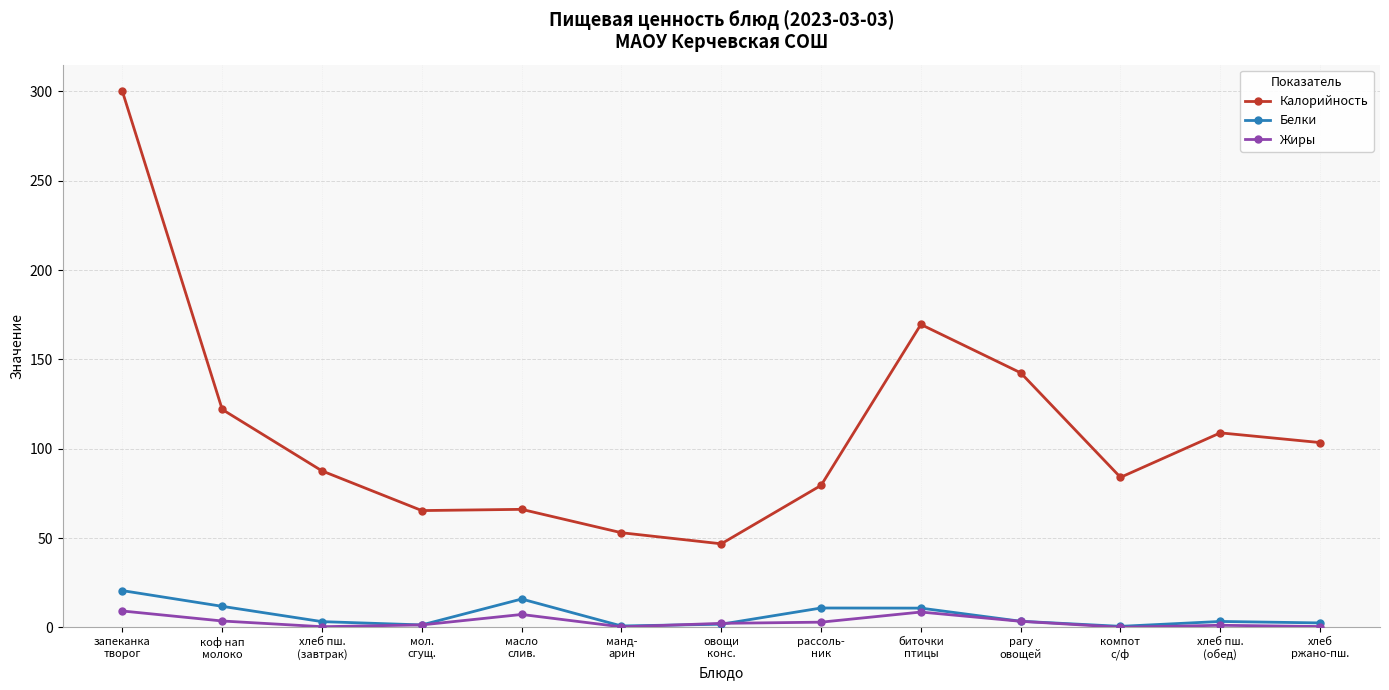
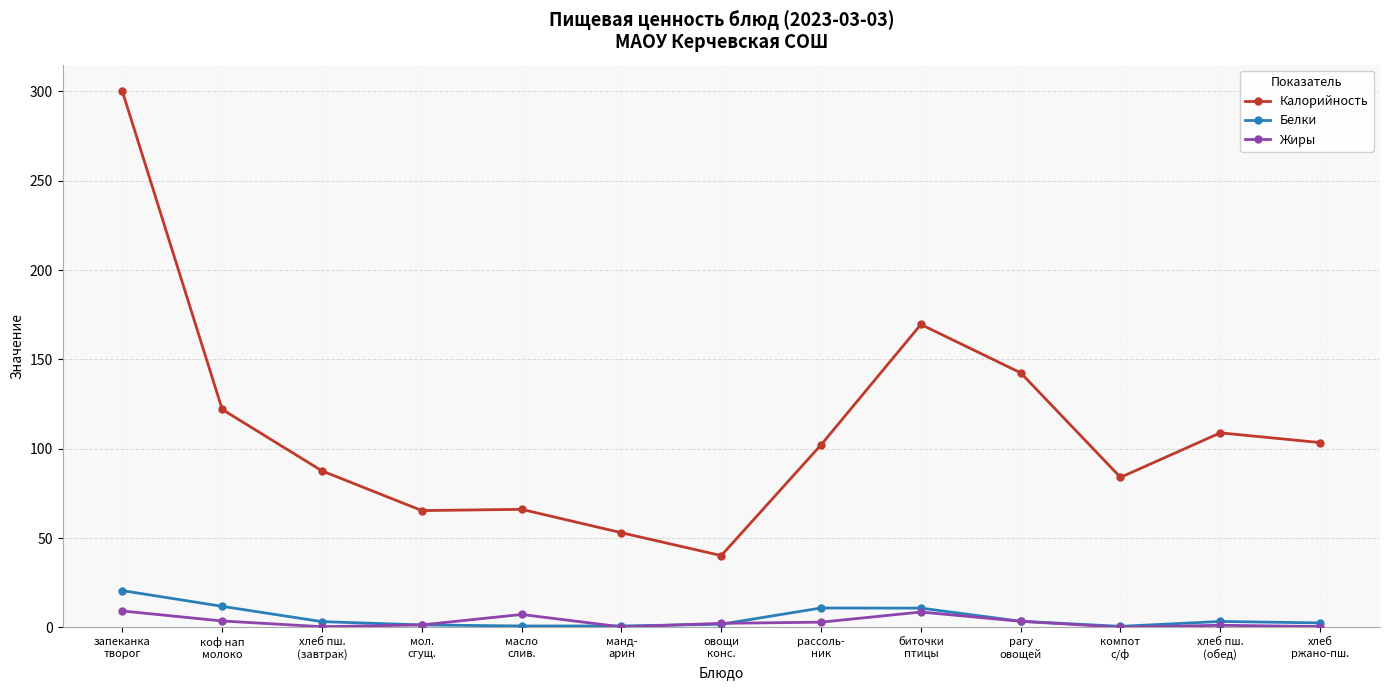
Белки, масло слив.: 16 -> 1
Калорийность, овощи конс.: 47 -> 40
Калорийность, рассоль- ник: 80 -> 102
